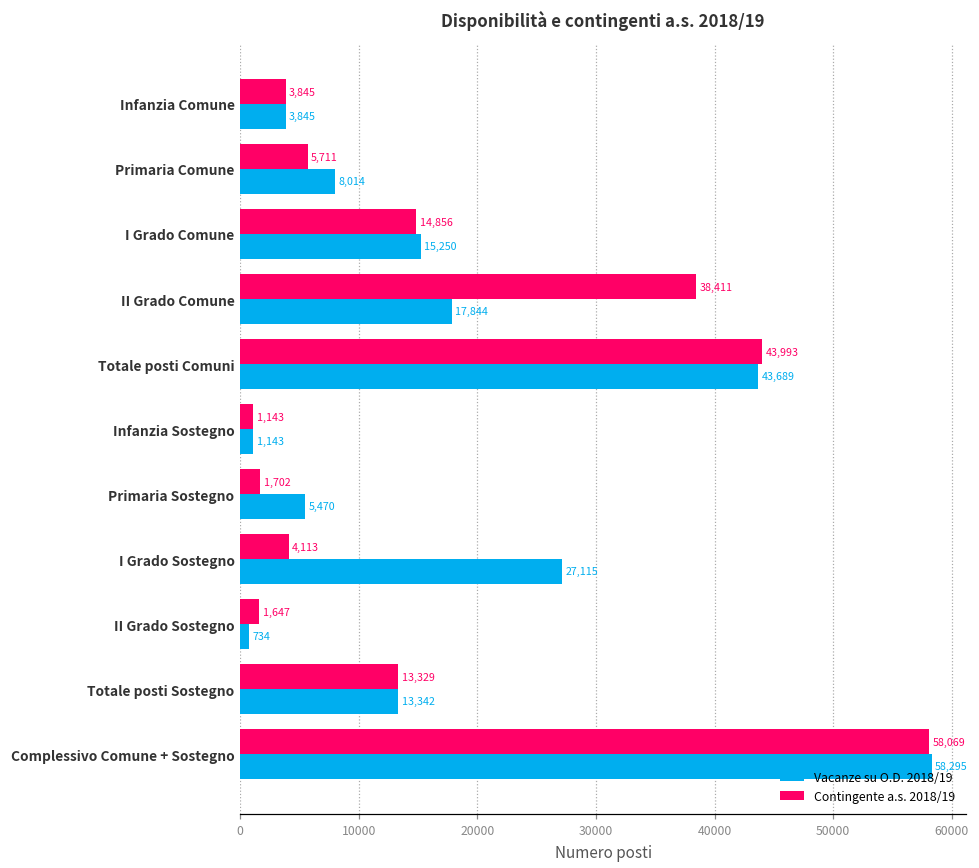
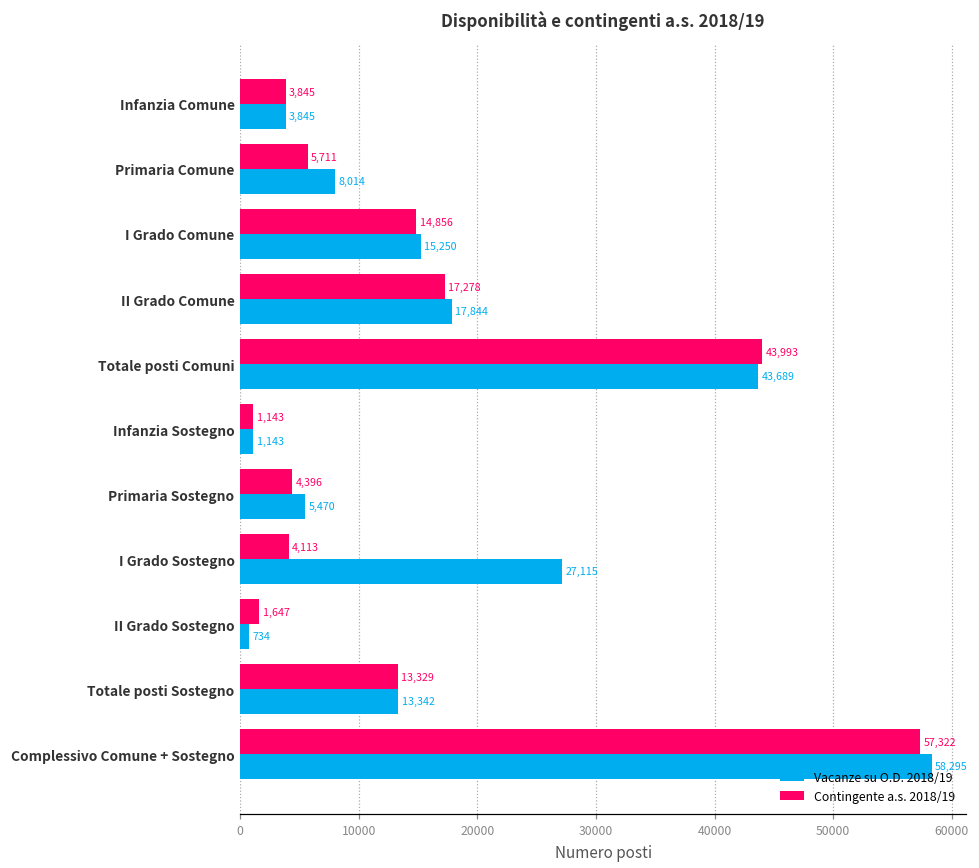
Contingente a.s. 2018/19, II Grado Comune: 38,411 -> 17,278
Contingente a.s. 2018/19, Primaria Sostegno: 1,702 -> 4,396
Contingente a.s. 2018/19, Complessivo Comune + Sostegno: 58,069 -> 57,322
